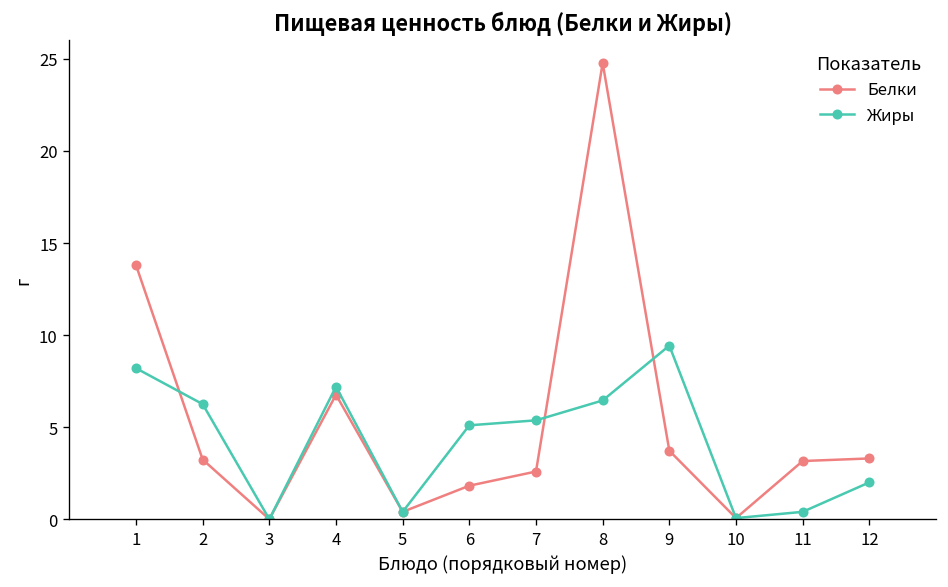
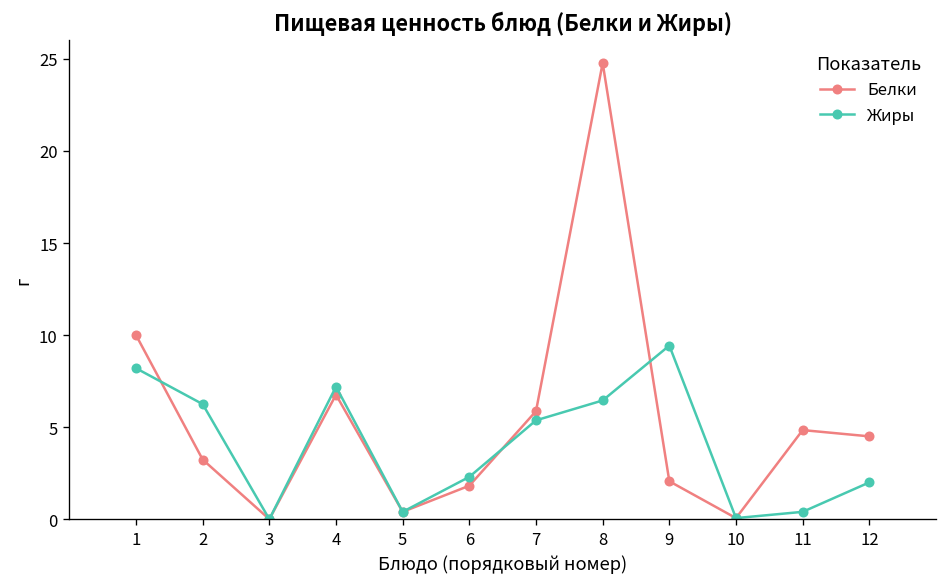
Белки, 1: 13.8 -> 10.0
Жиры, 6: 5.1 -> 2.3
Белки, 7: 2.6 -> 5.9
Белки, 9: 3.7 -> 2.1
Белки, 11: 3.2 -> 4.8
Белки, 12: 3.3 -> 4.5
